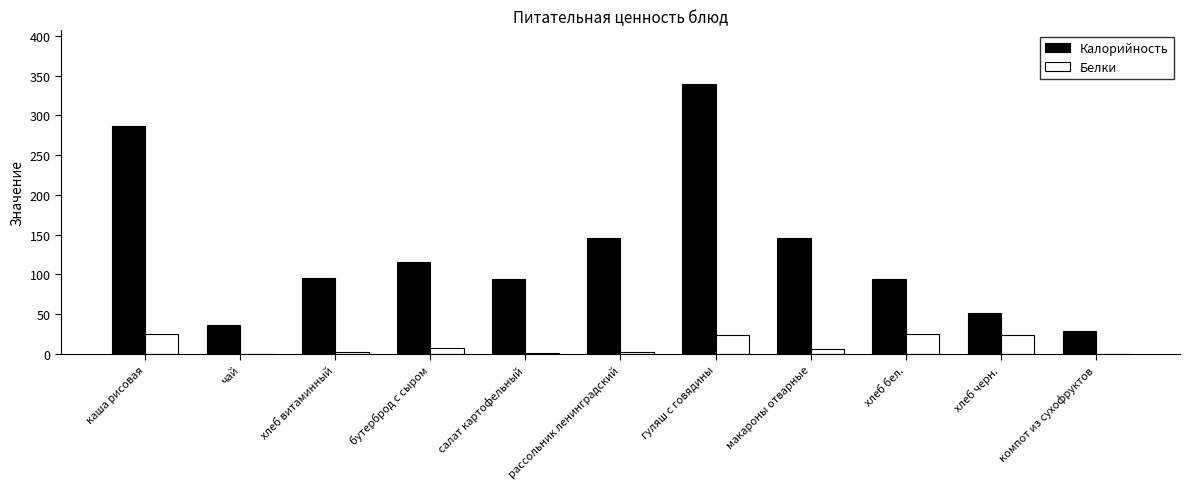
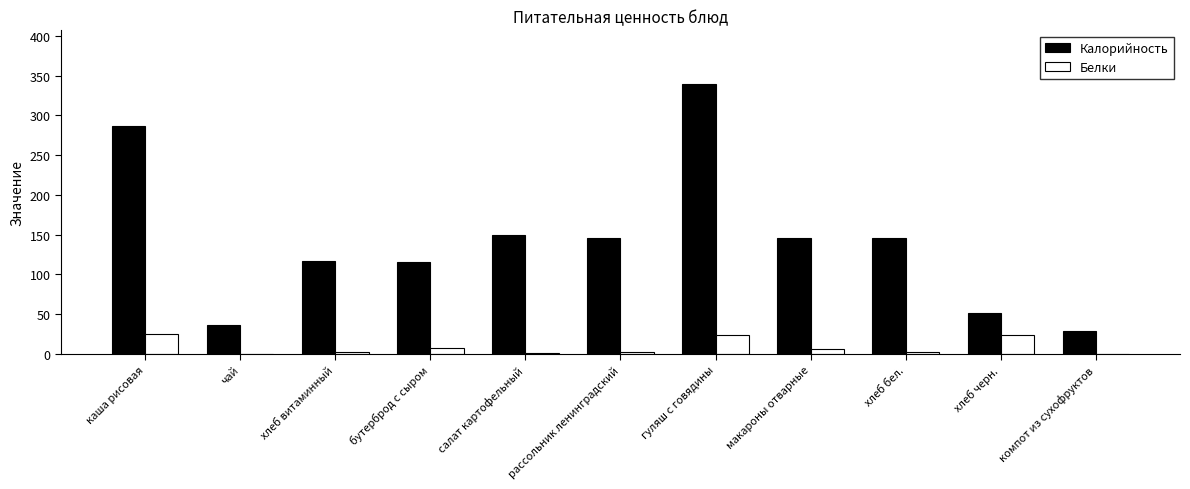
Калорийность, хлеб витаминный: 100 -> 120
Калорийность, салат картофельный: 90 -> 150
Калорийность, хлеб бел.: 90 -> 150
Белки, хлеб бел.: 30 -> 0
